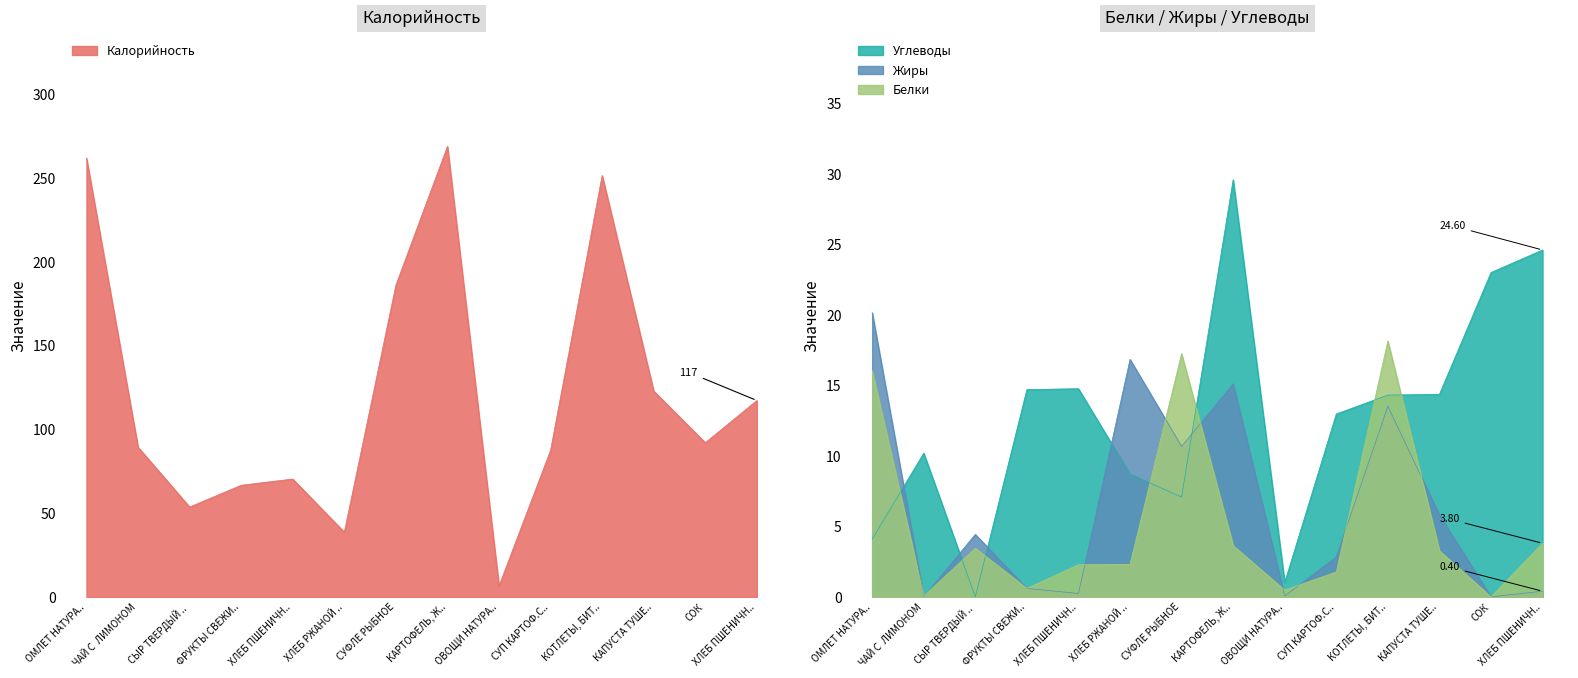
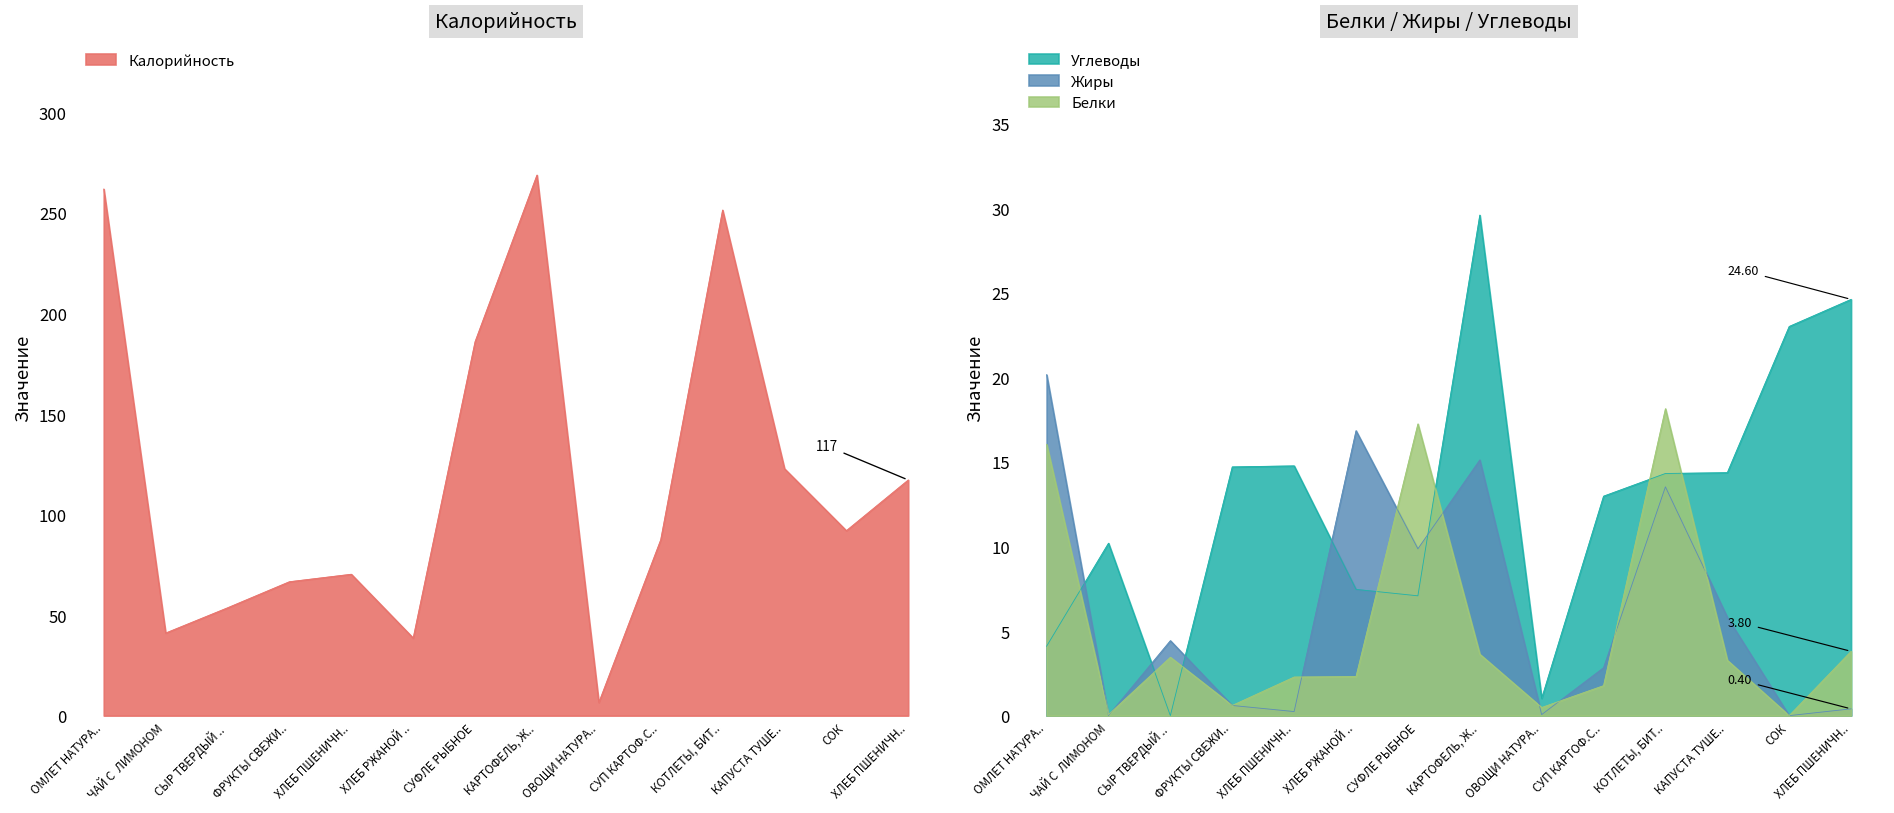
Калорийность, ЧАЙ С ЛИМОНОМ: 89 -> 41
Белки / Жиры / Углеводы, Углеводы, ХЛЕБ РЖАНОЙ ..: 8.7 -> 7.5
Белки / Жиры / Углеводы, Жиры, СУФЛЕ РЫБНОЕ: 10.7 -> 9.9
